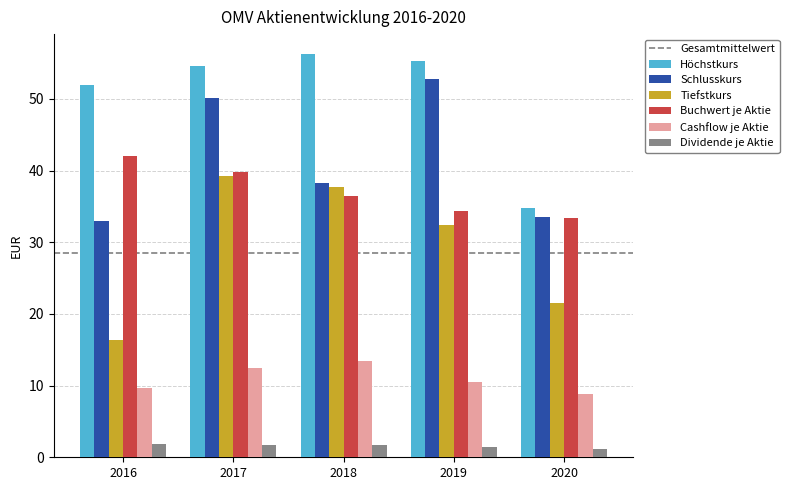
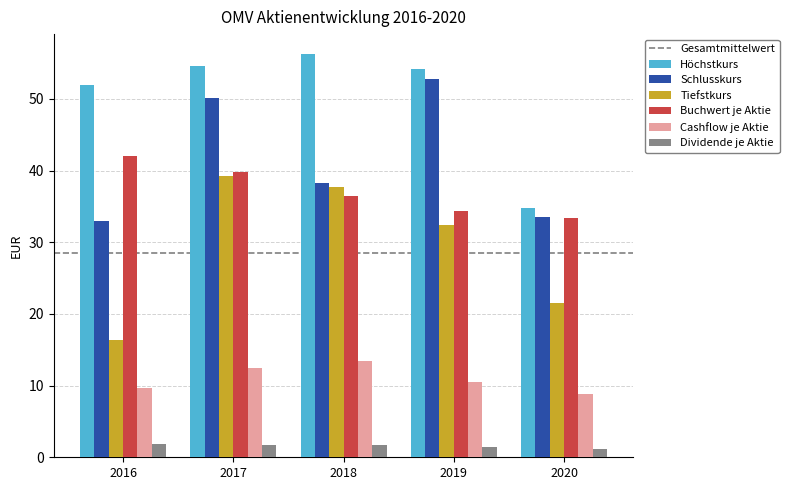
Höchstkurs, 2019: 55 -> 54
